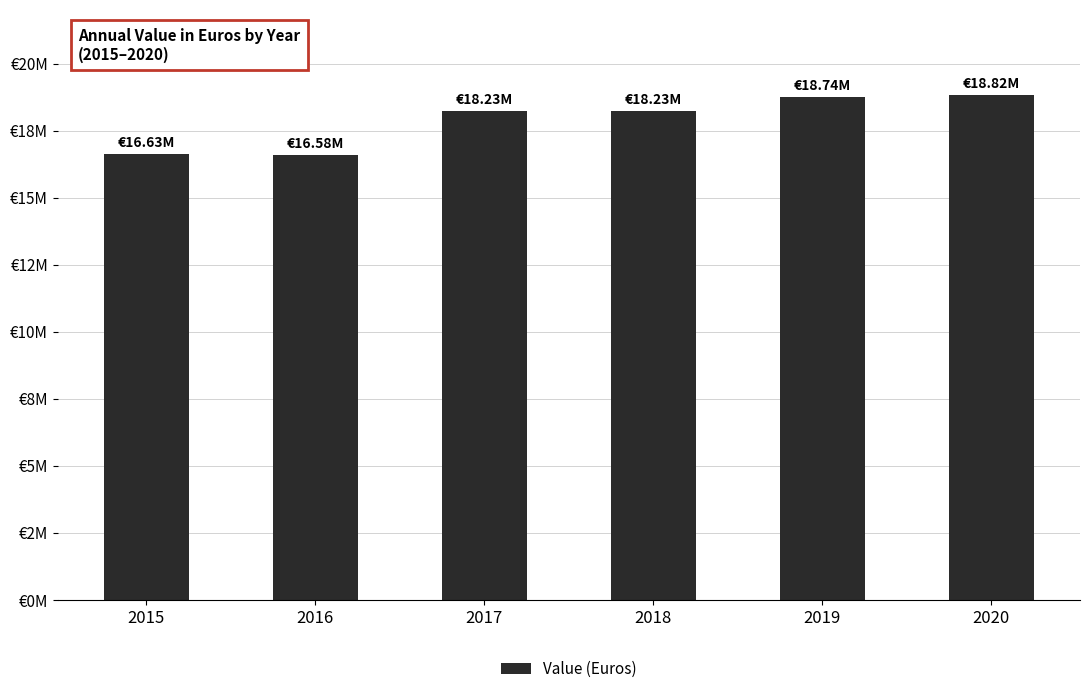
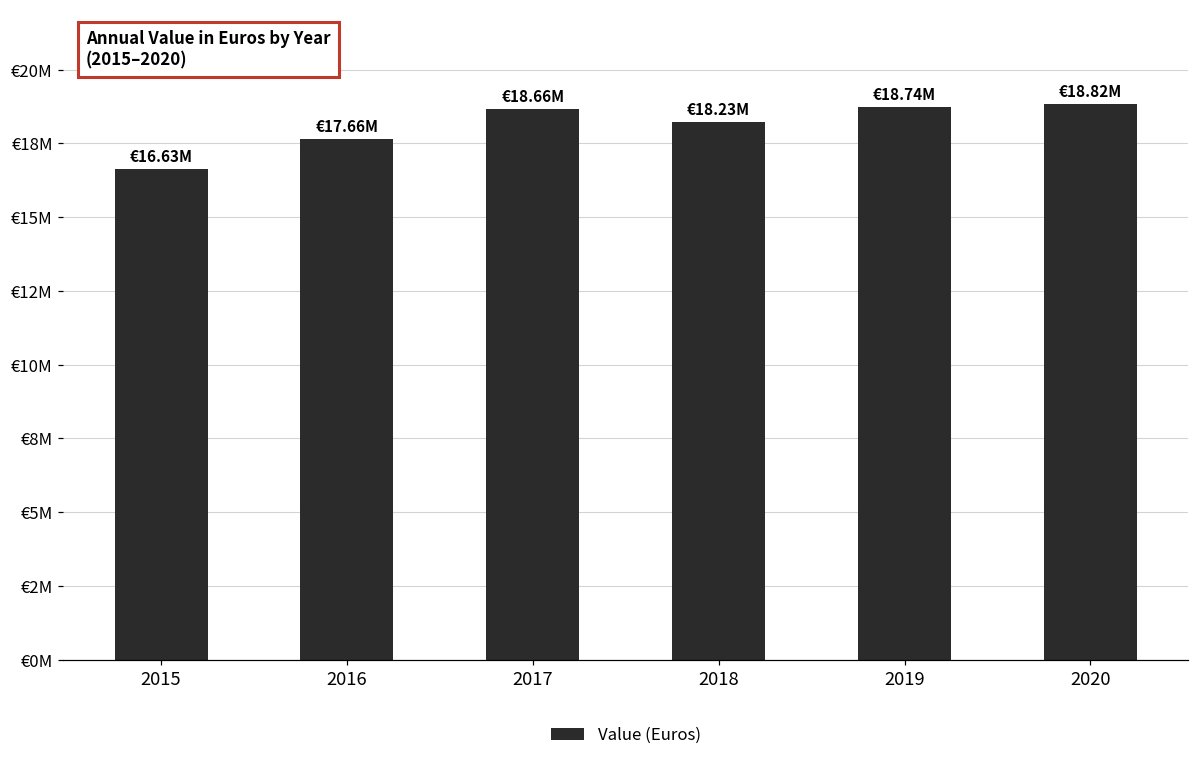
2016: €16.58M -> €17.66M
2017: €18.23M -> €18.66M
